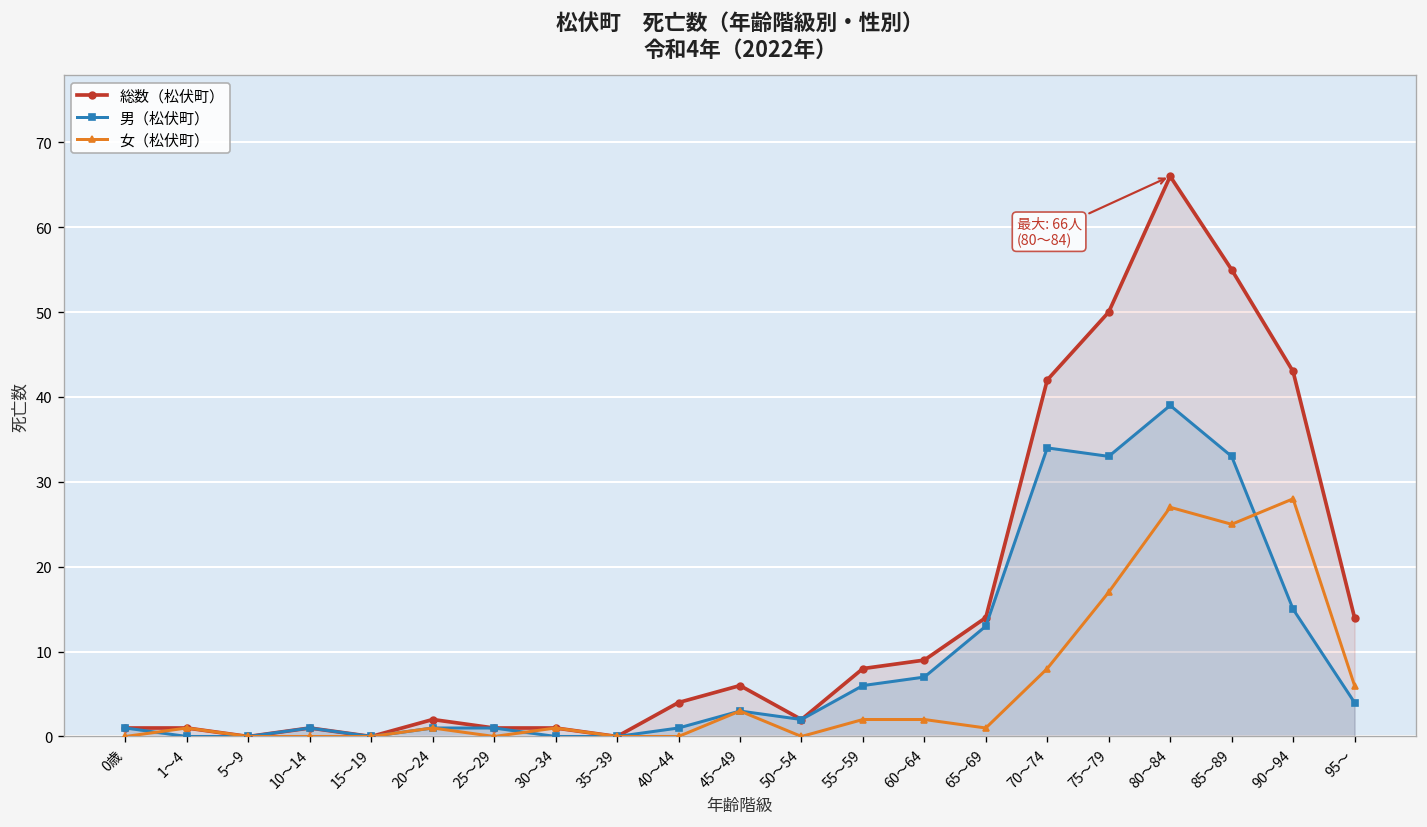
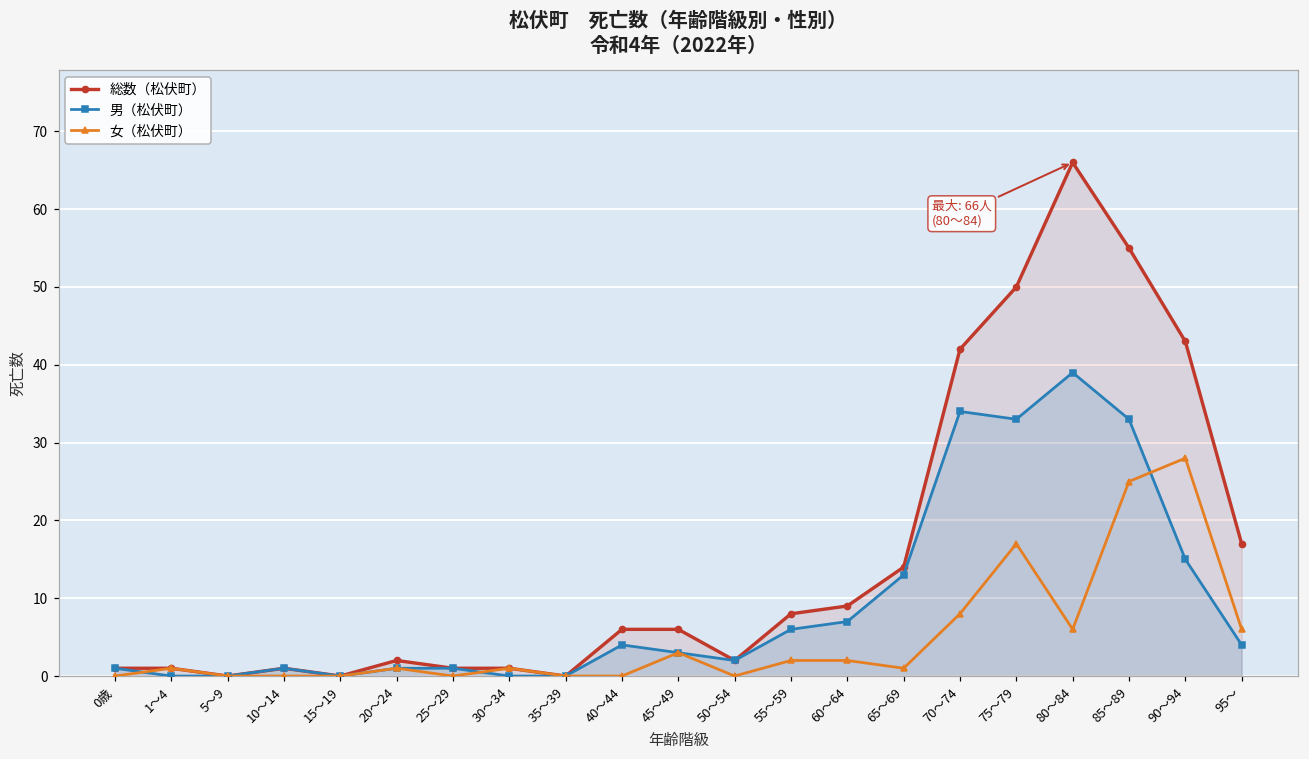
総数（松伏町）, 40～44: 4 -> 6
男（松伏町）, 40～44: 1 -> 4
女（松伏町）, 80～84: 27 -> 6
総数（松伏町）, 95～: 14 -> 17
